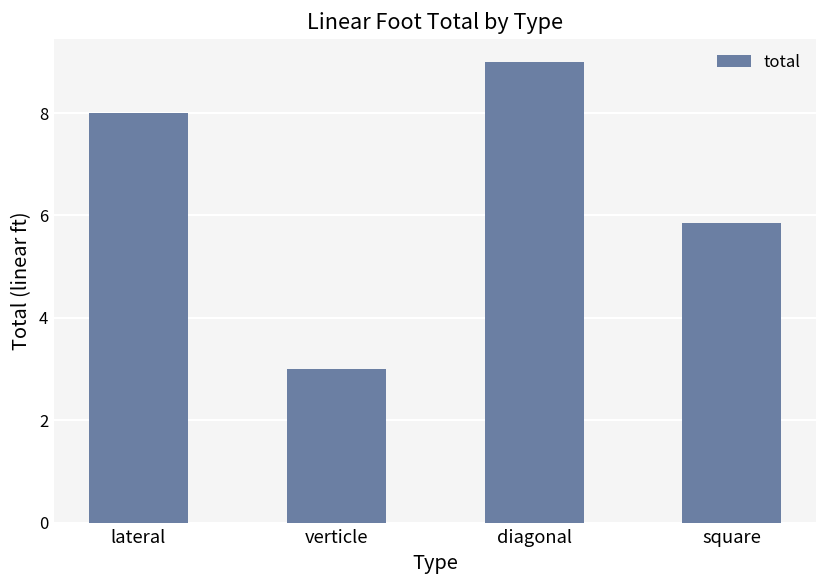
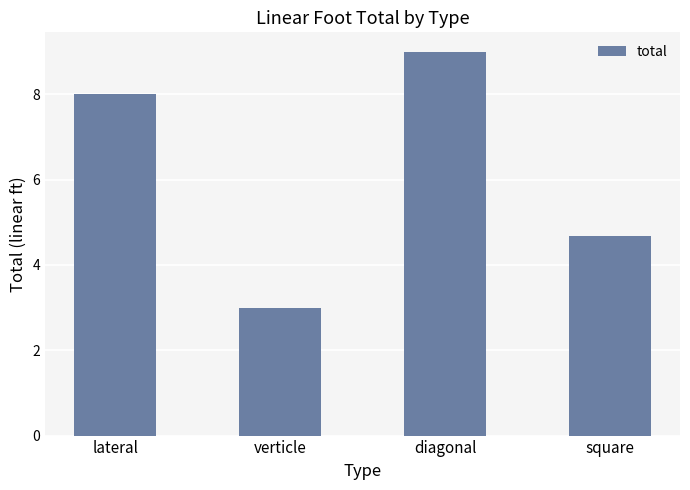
square: 5.9 -> 4.7
